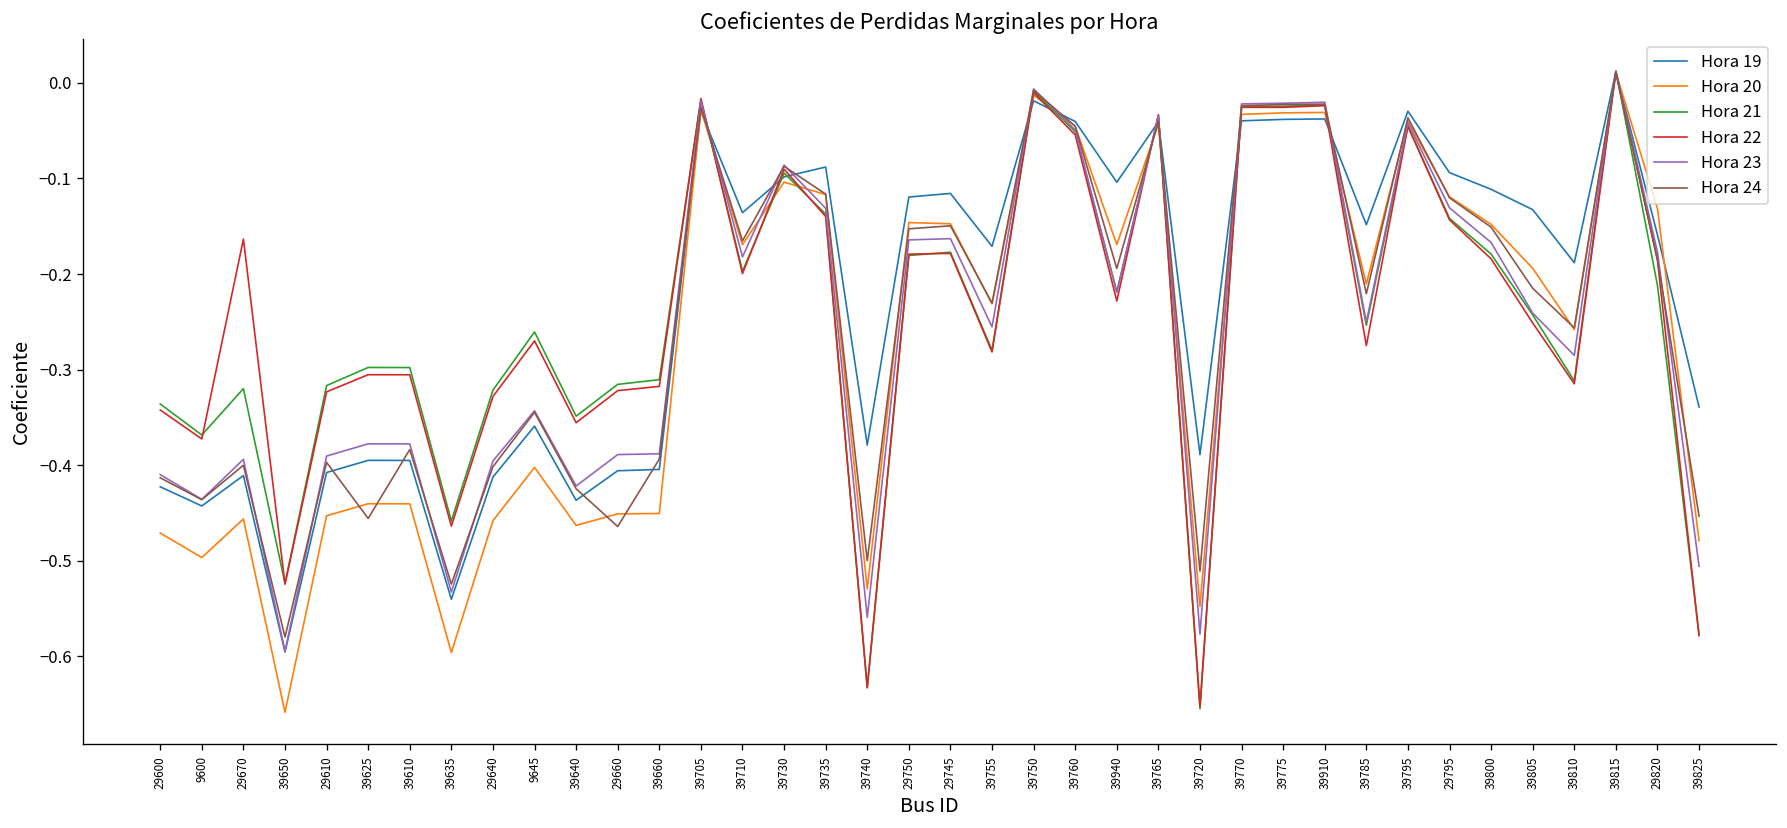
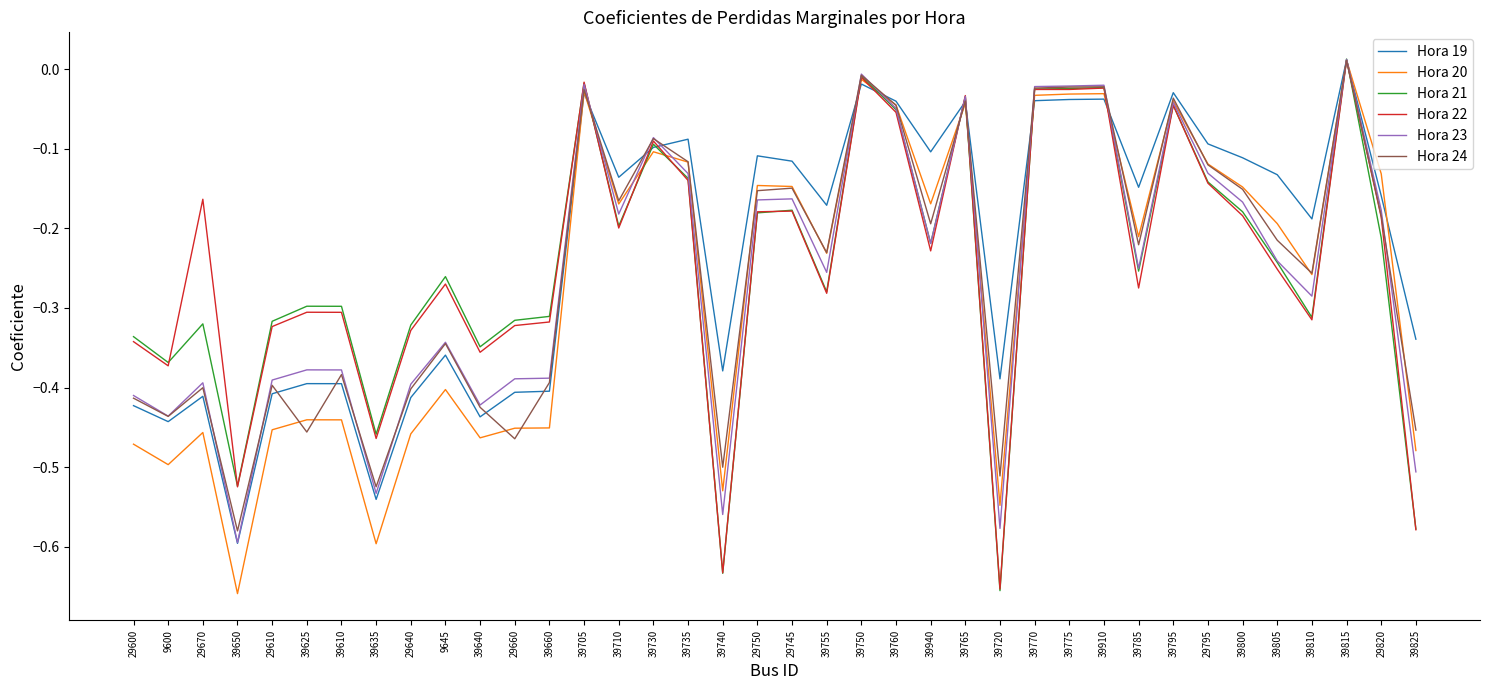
Hora 19, 29750: -0.12 -> -0.11
